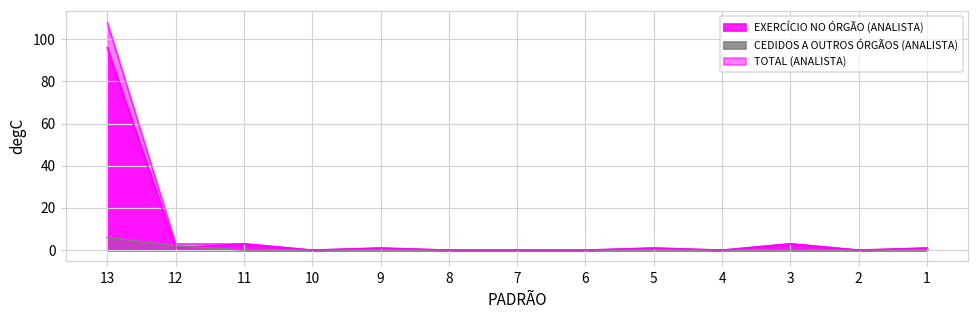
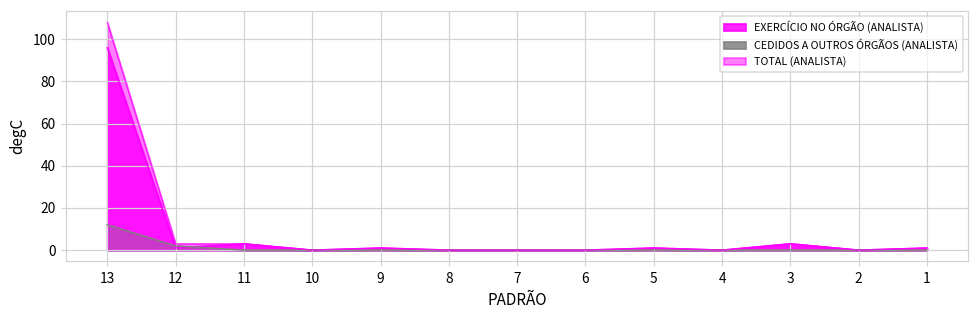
CEDIDOS A OUTROS ÓRGÃOS (ANALISTA), 13: 6 -> 12
